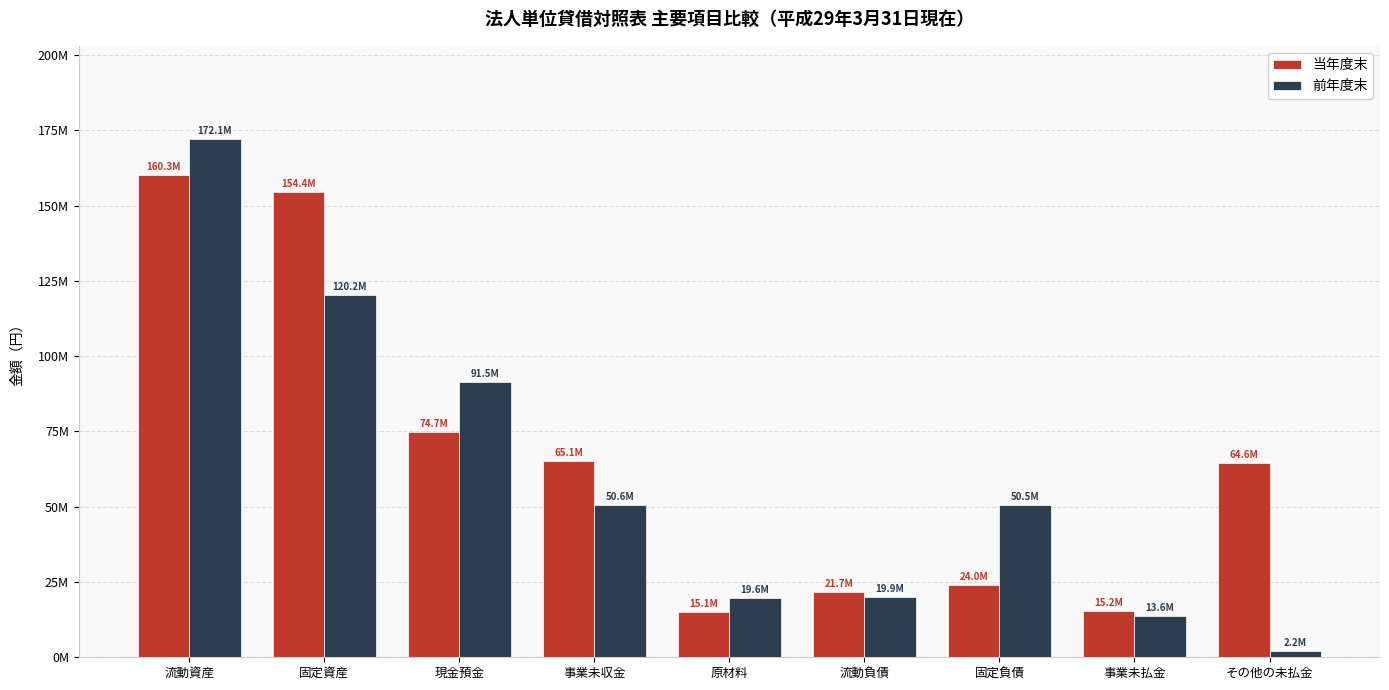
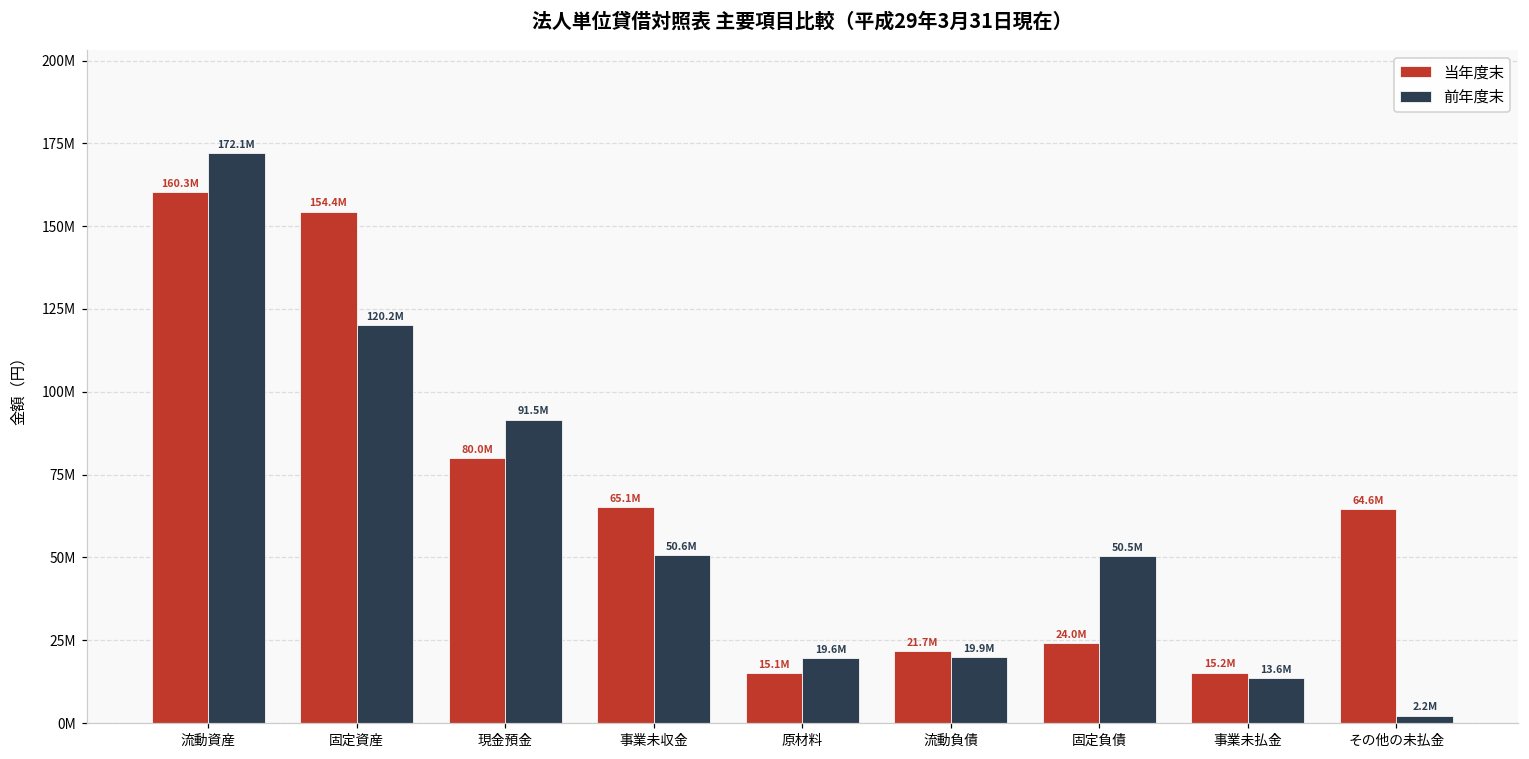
当年度末, 現金預金: 74.7M -> 80.0M
